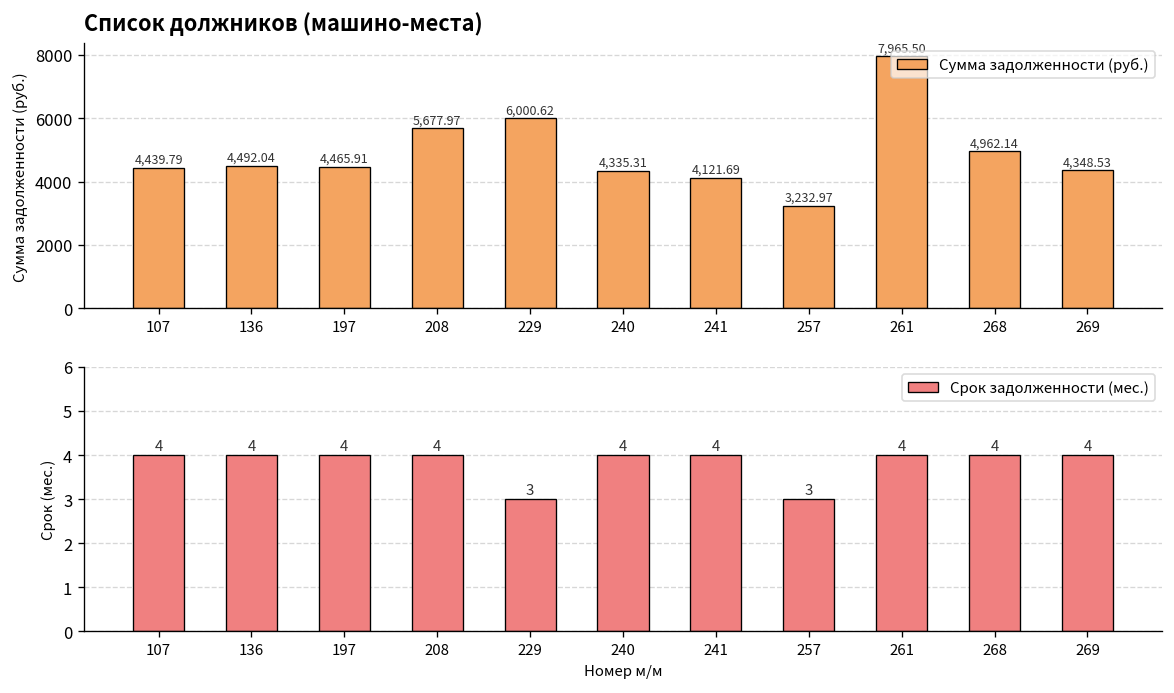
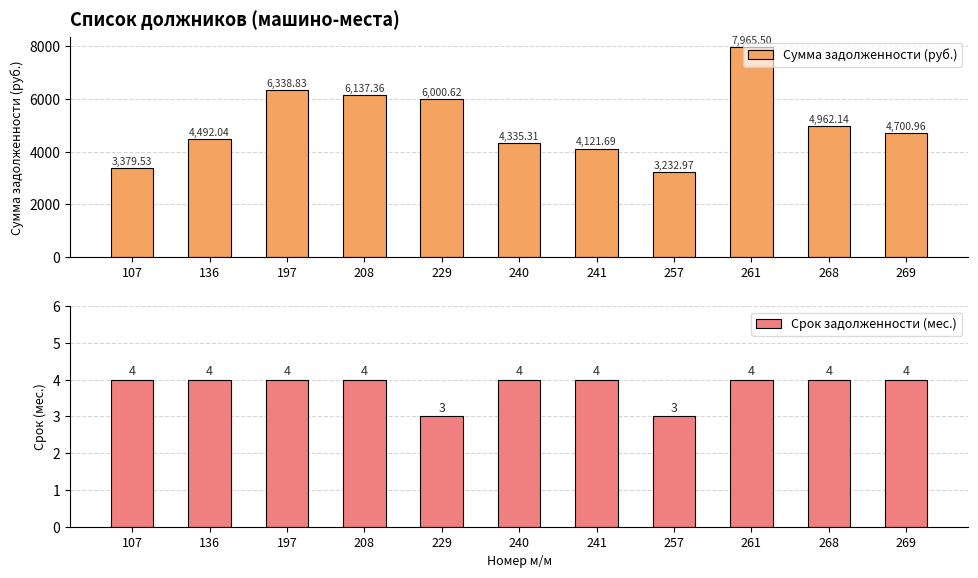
Список должников (машино-места), 107: 4,439.79 -> 3,379.53
Список должников (машино-места), 197: 4,465.91 -> 6,338.83
Список должников (машино-места), 208: 5,677.97 -> 6,137.36
Список должников (машино-места), 269: 4,348.53 -> 4,700.96
